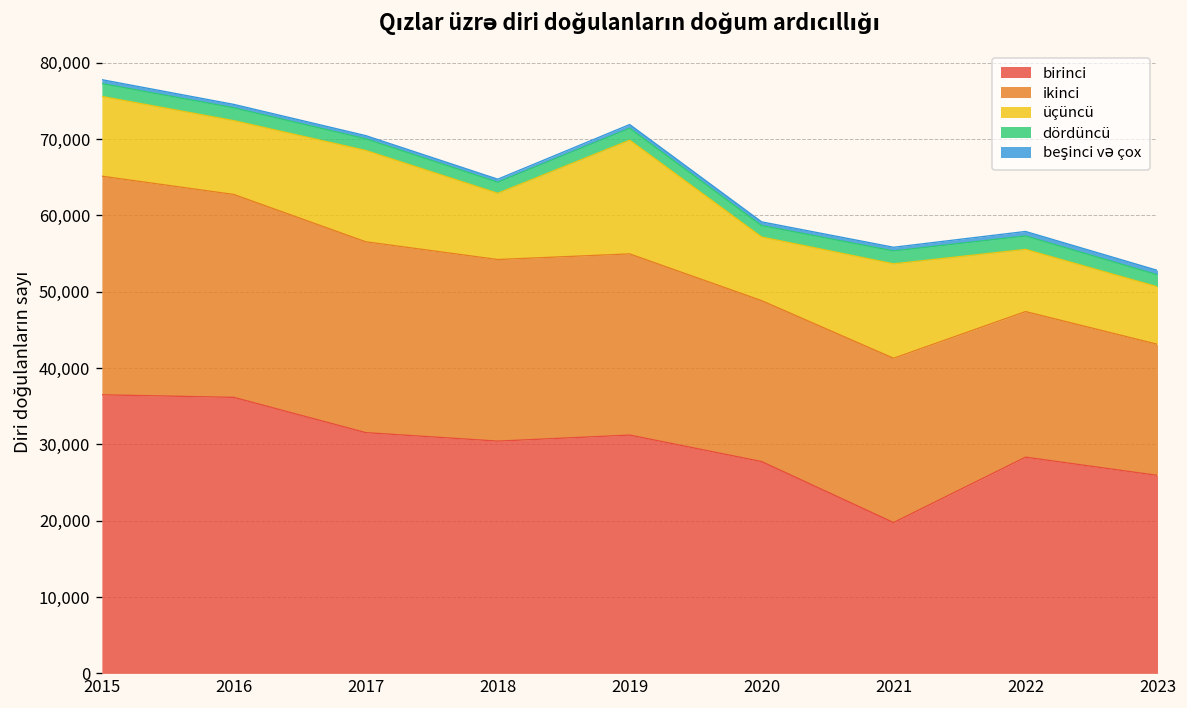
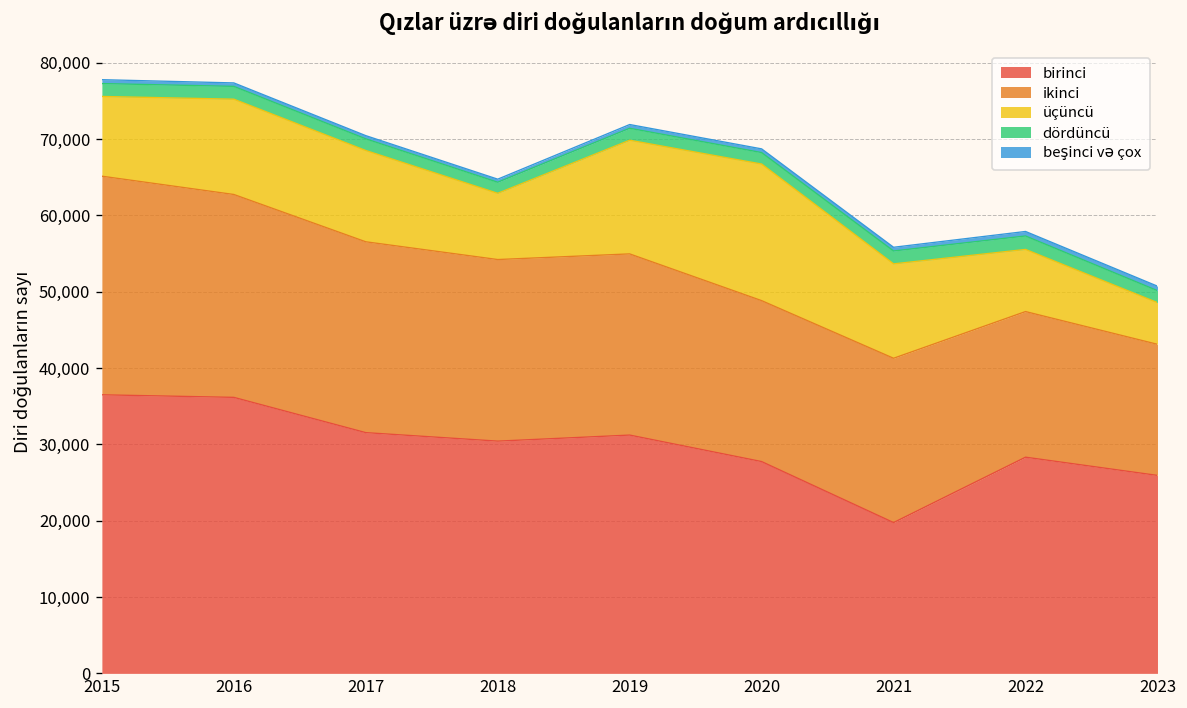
üçüncü, 2016: 10,000 -> 12,000
üçüncü, 2020: 8,000 -> 18,000
üçüncü, 2023: 8,000 -> 5,000
